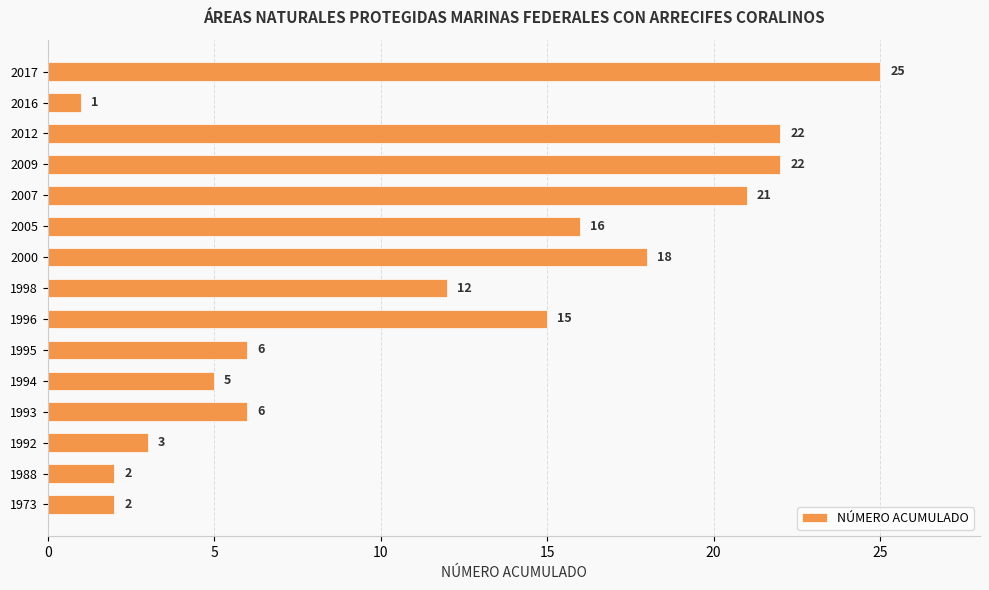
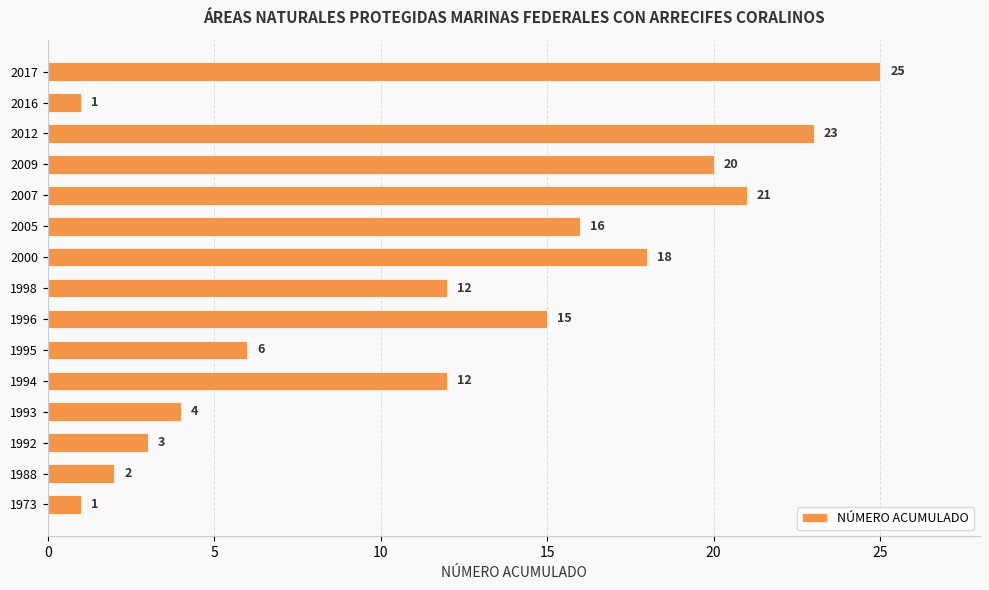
2012: 22 -> 23
2009: 22 -> 20
1994: 5 -> 12
1993: 6 -> 4
1973: 2 -> 1
